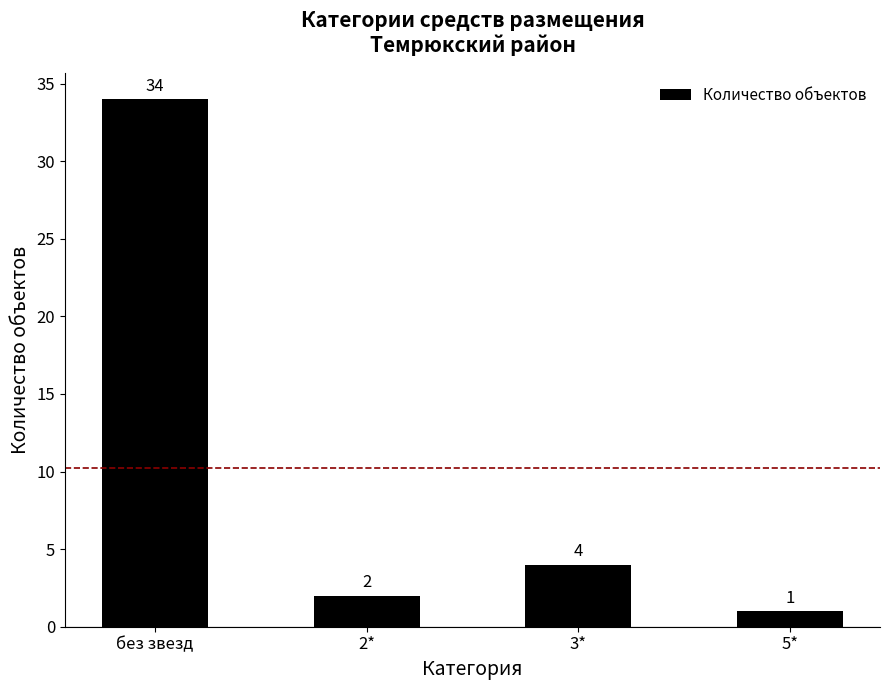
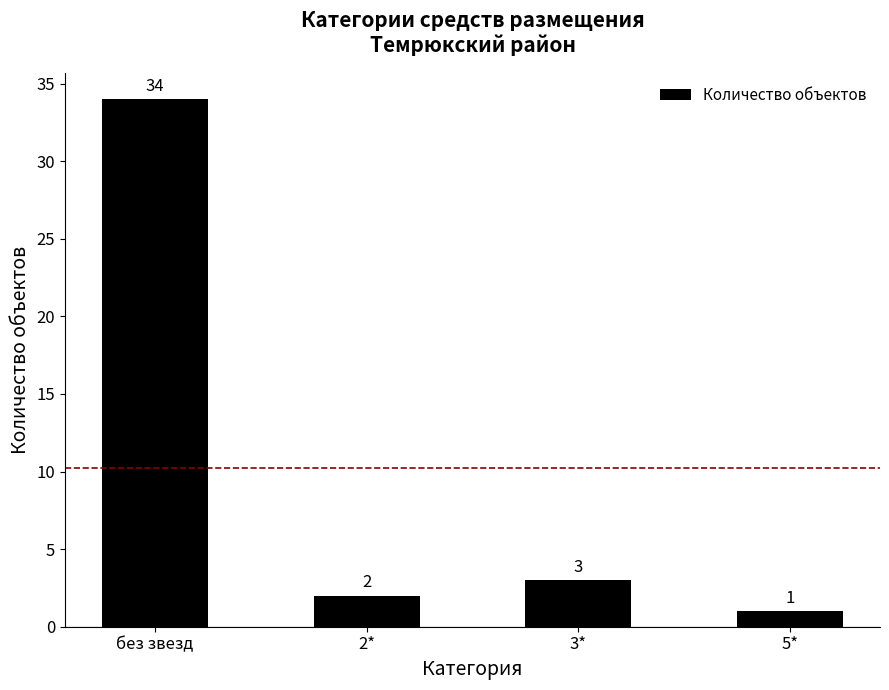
3*: 4 -> 3
